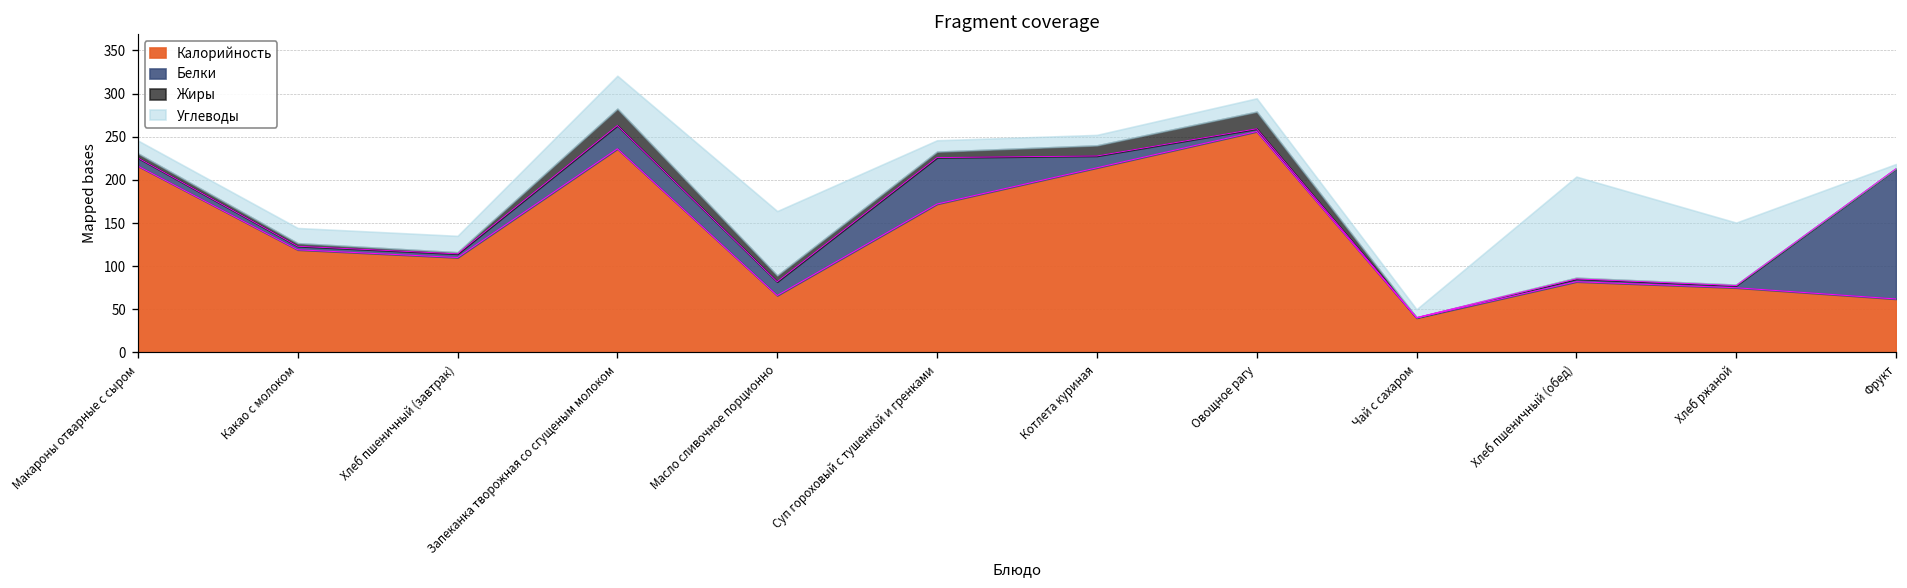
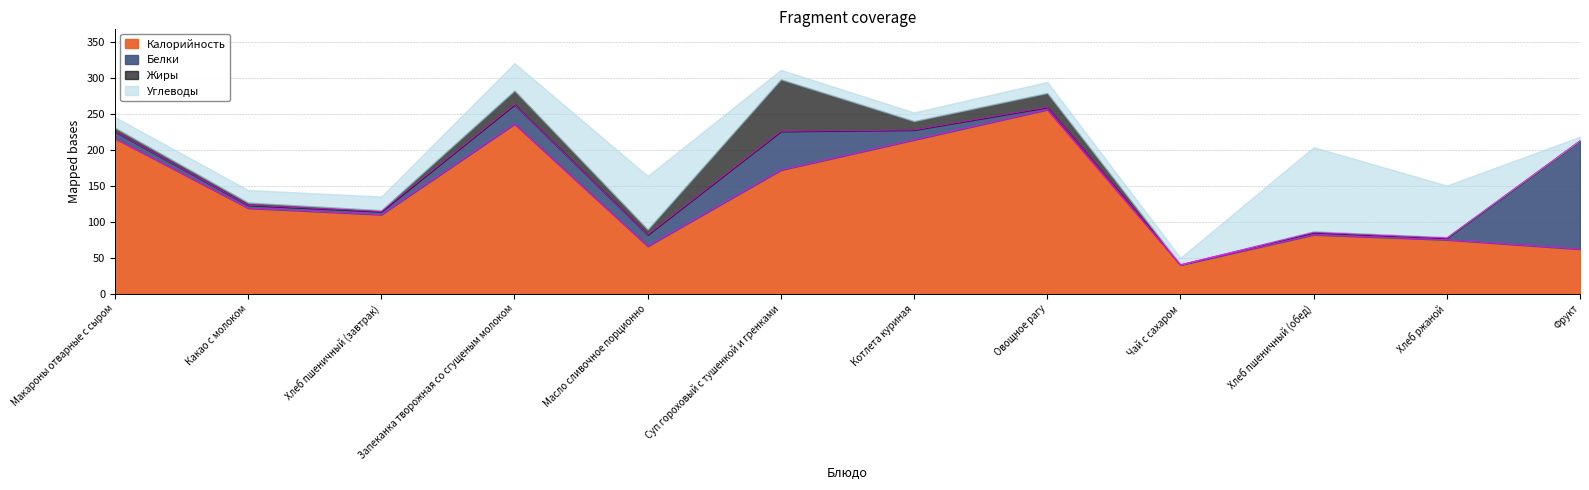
Жиры, Суп гороховый с тушенкой и гренками: 10 -> 70
